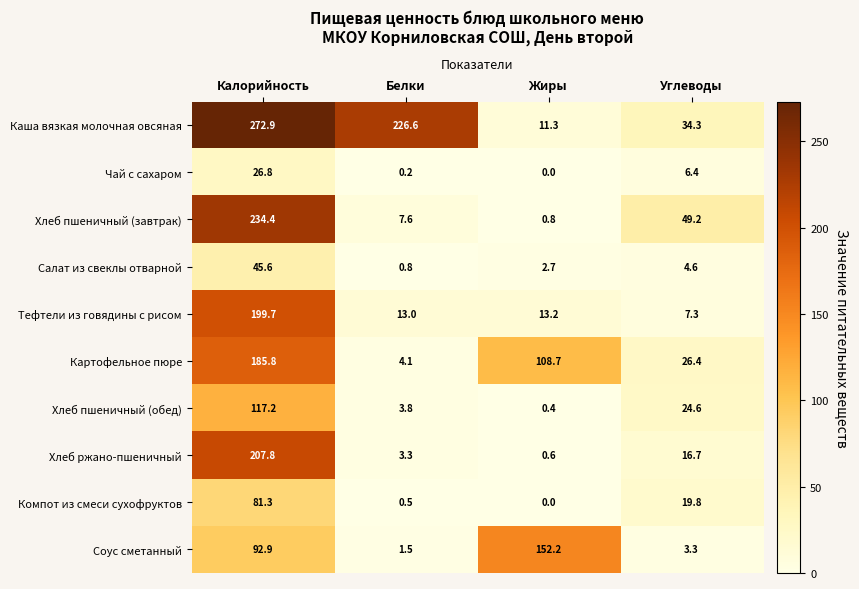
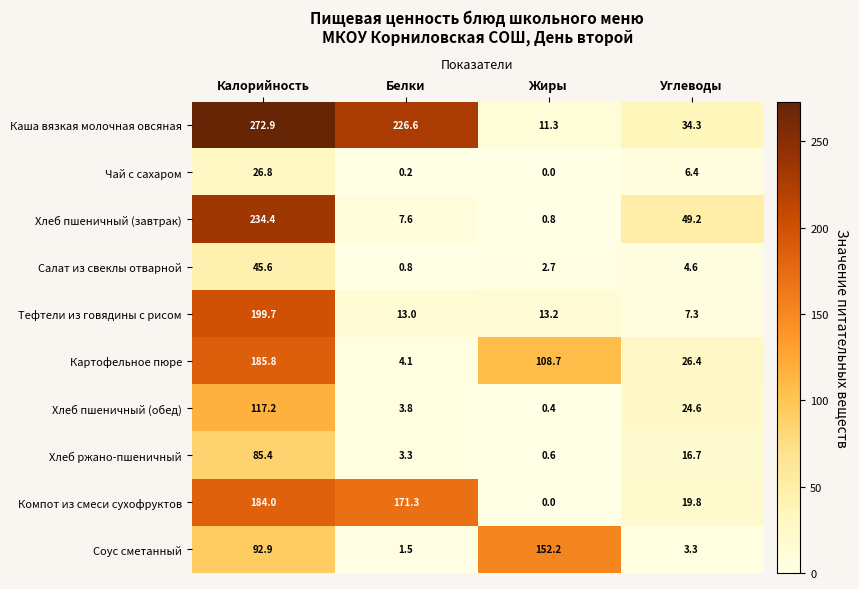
Хлеб ржано-пшеничный, Калорийность: 207.8 -> 85.4
Компот из смеси сухофруктов, Калорийность: 81.3 -> 184.0
Компот из смеси сухофруктов, Белки: 0.5 -> 171.3
